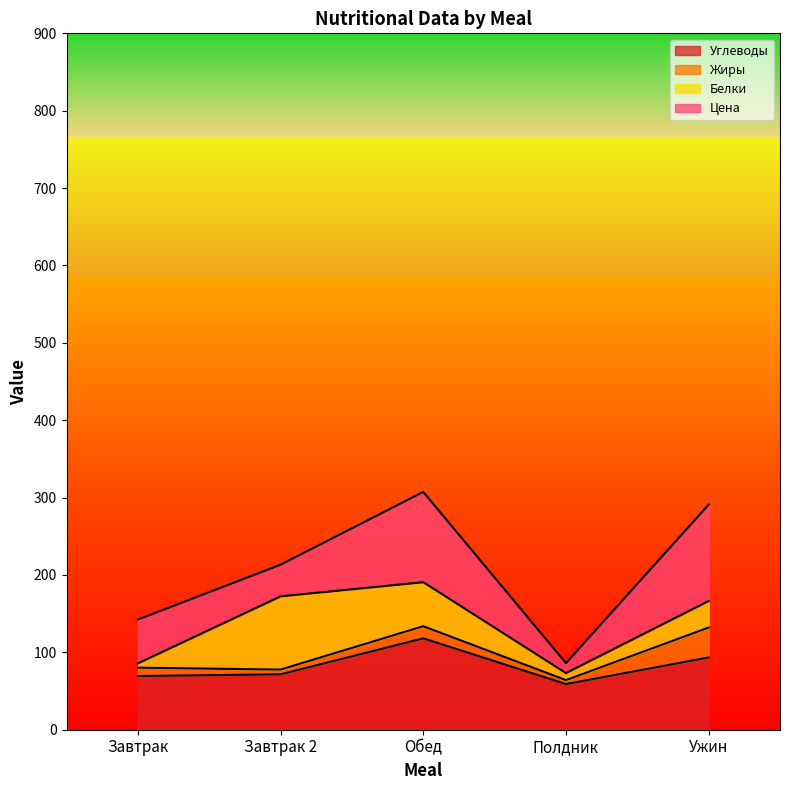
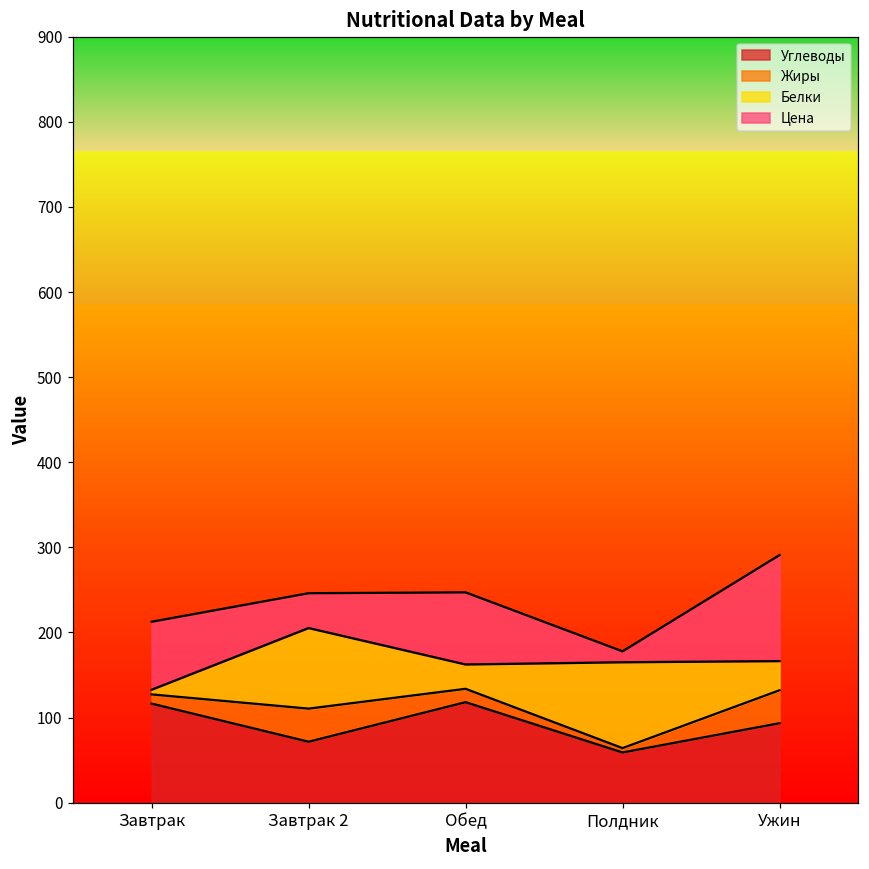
Углеводы, Завтрак: 70 -> 120
Цена, Завтрак: 60 -> 80
Жиры, Завтрак 2: 10 -> 40
Белки, Обед: 60 -> 30
Цена, Обед: 120 -> 80
Белки, Полдник: 10 -> 100
